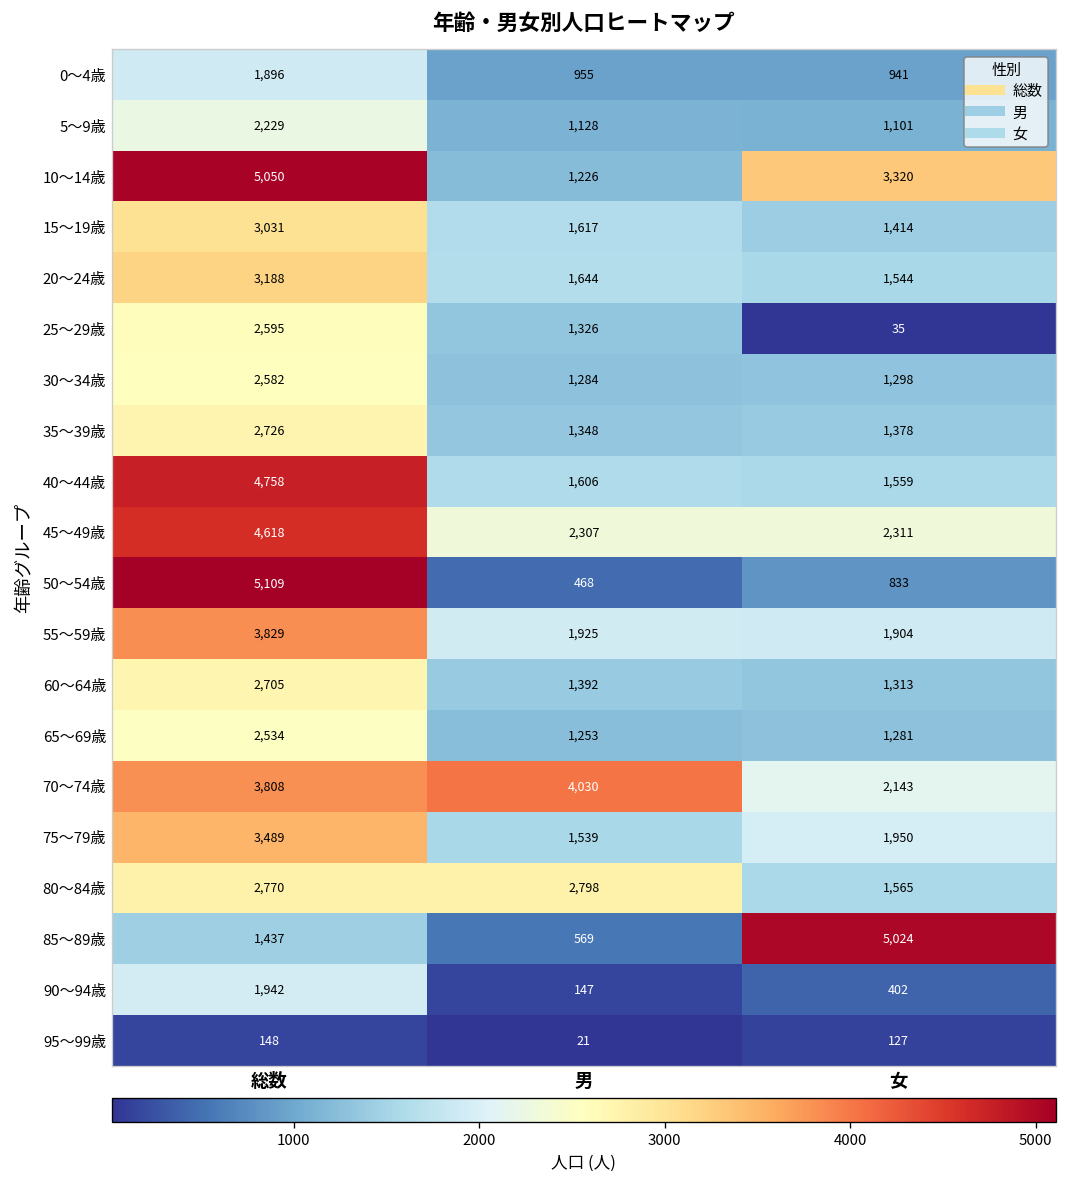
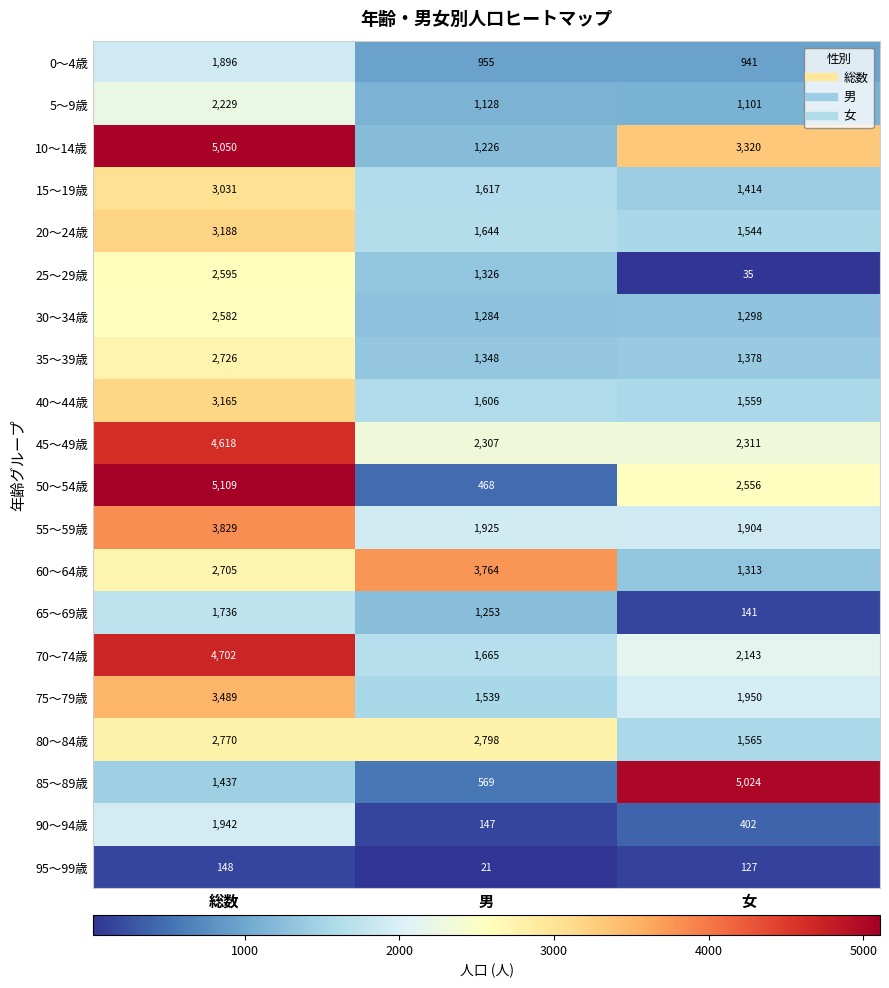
40～44歳, 総数: 4,758 -> 3,165
50～54歳, 女: 833 -> 2,556
60～64歳, 男: 1,392 -> 3,764
65～69歳, 総数: 2,534 -> 1,736
65～69歳, 女: 1,281 -> 141
70～74歳, 総数: 3,808 -> 4,702
70～74歳, 男: 4,030 -> 1,665
